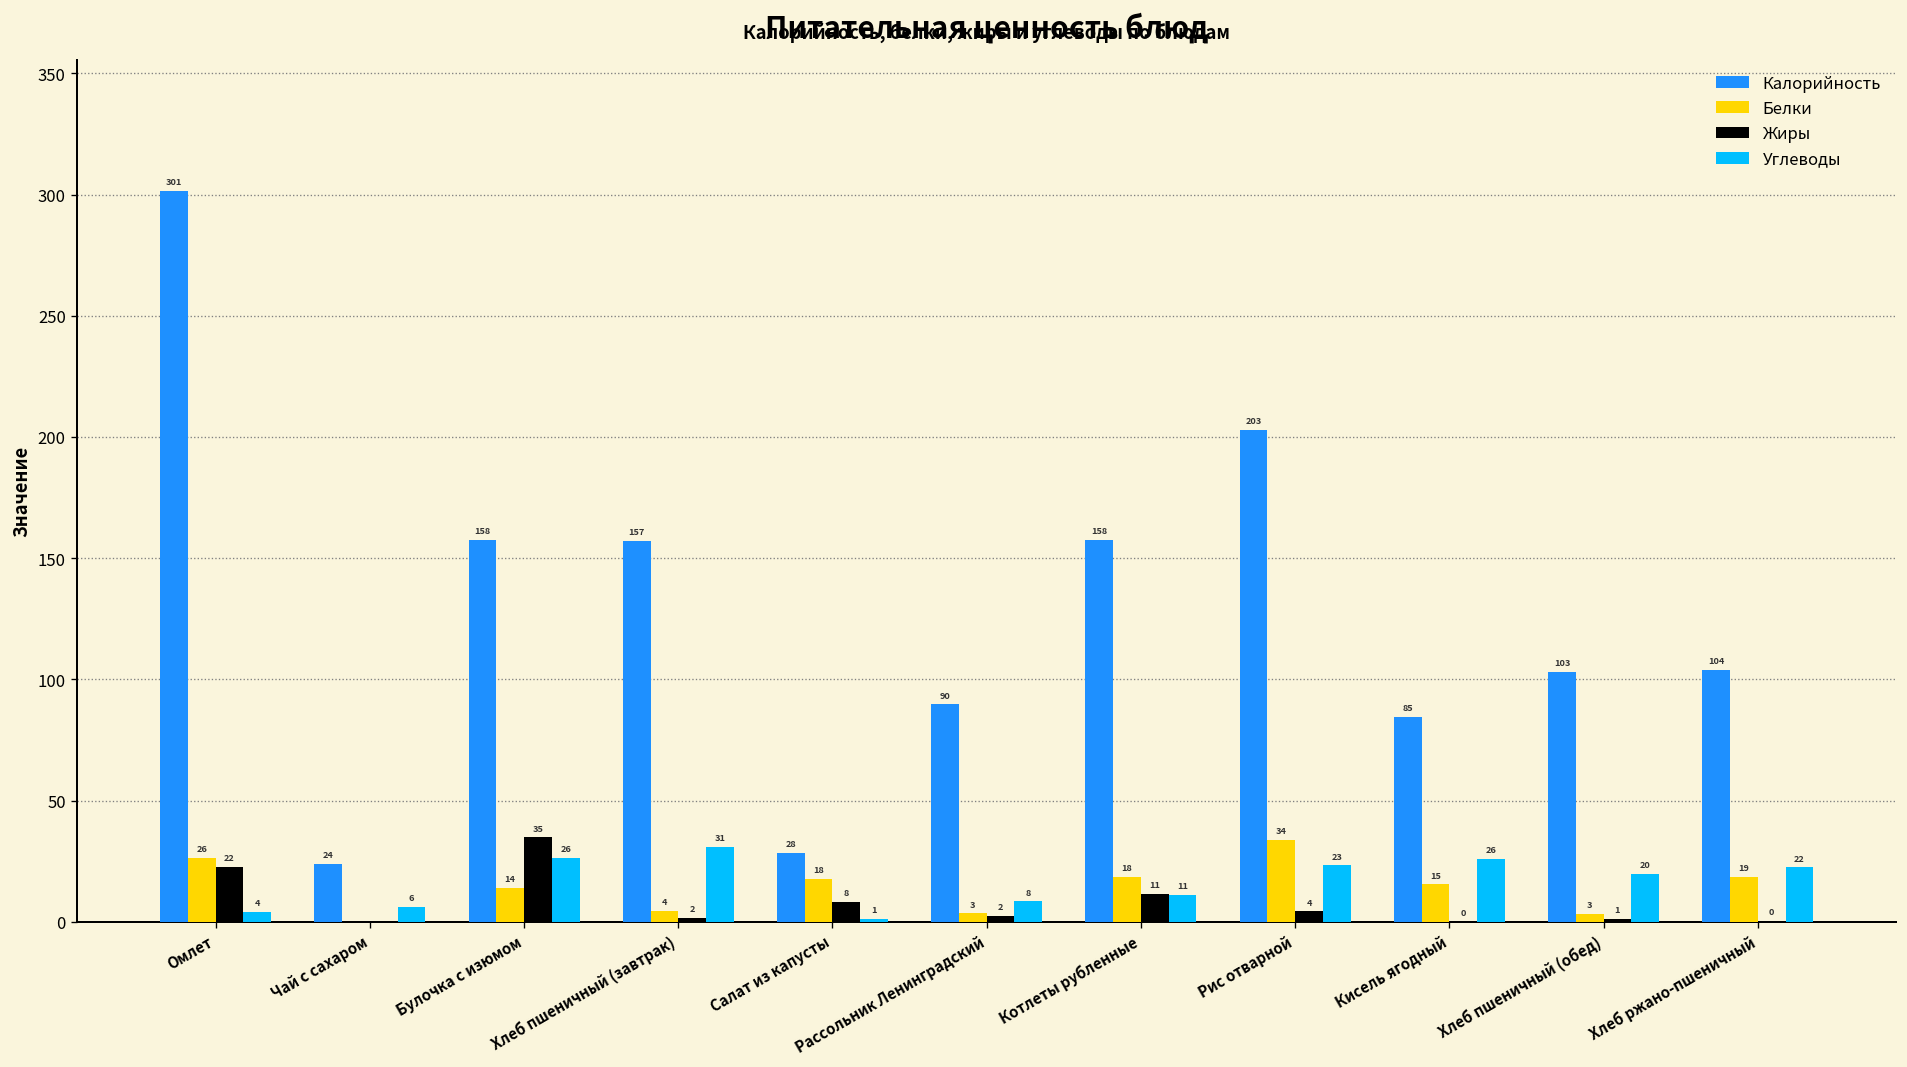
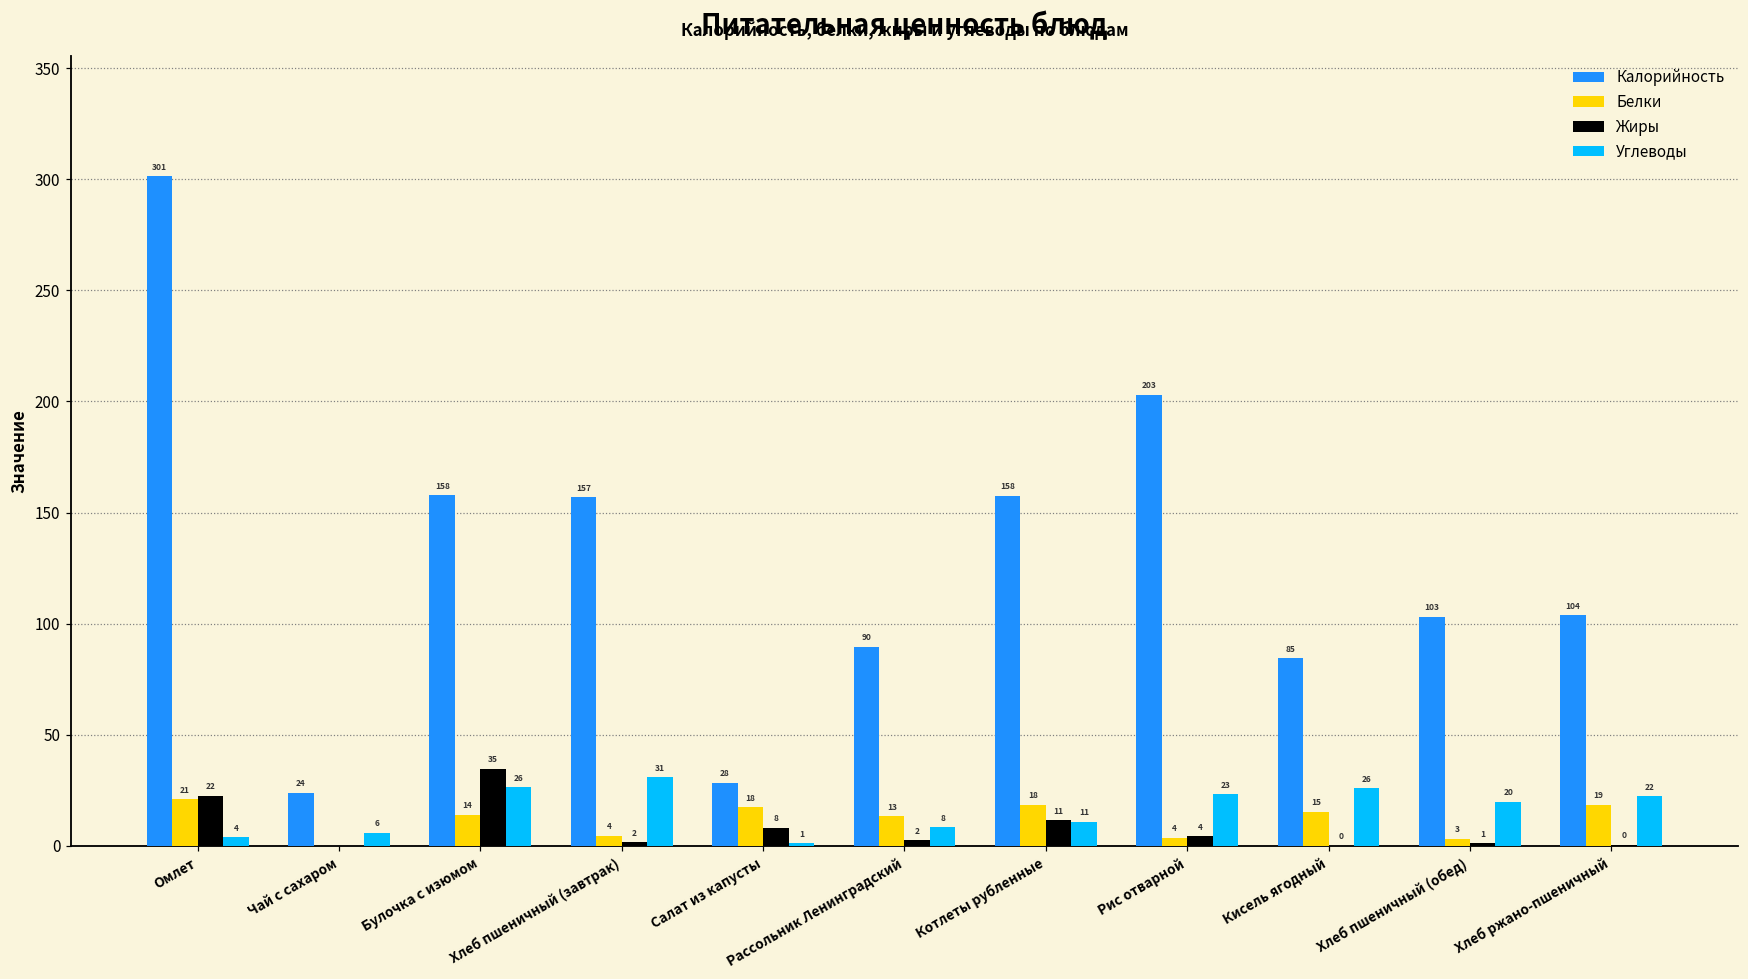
Белки, Омлет: 26 -> 21
Белки, Рассольник Ленинградский: 3 -> 13
Белки, Рис отварной: 34 -> 4
